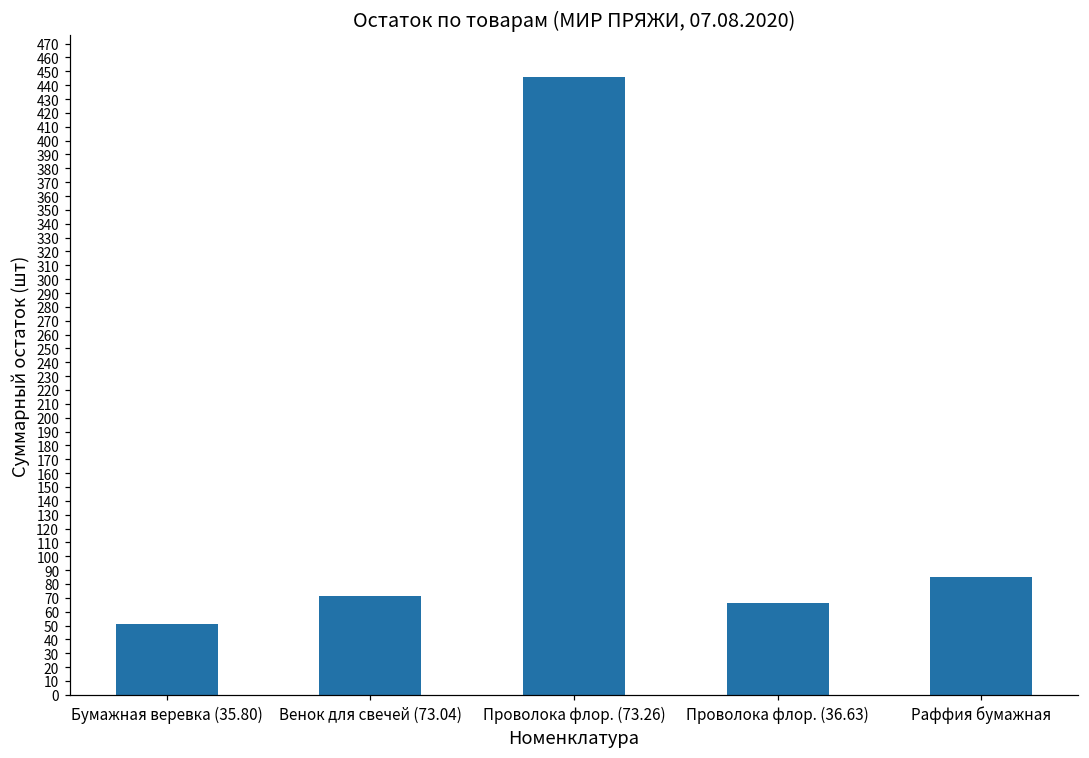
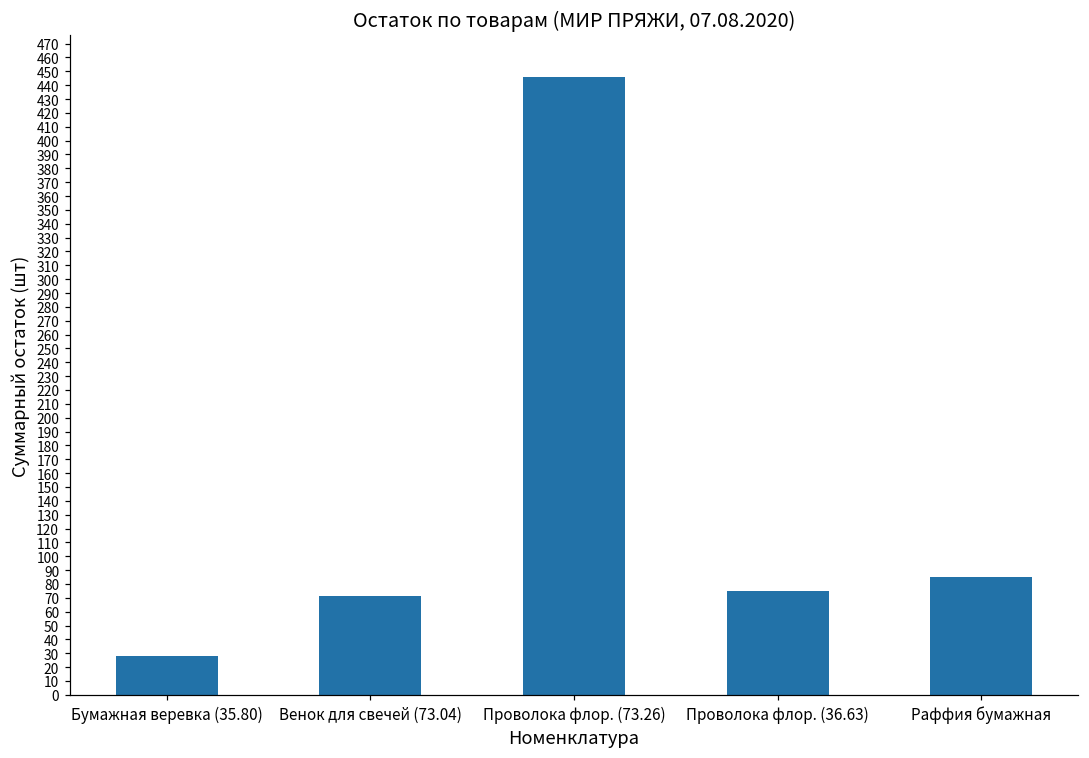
Бумажная веревка (35.80): 51 -> 28
Проволока флор. (36.63): 66 -> 75
